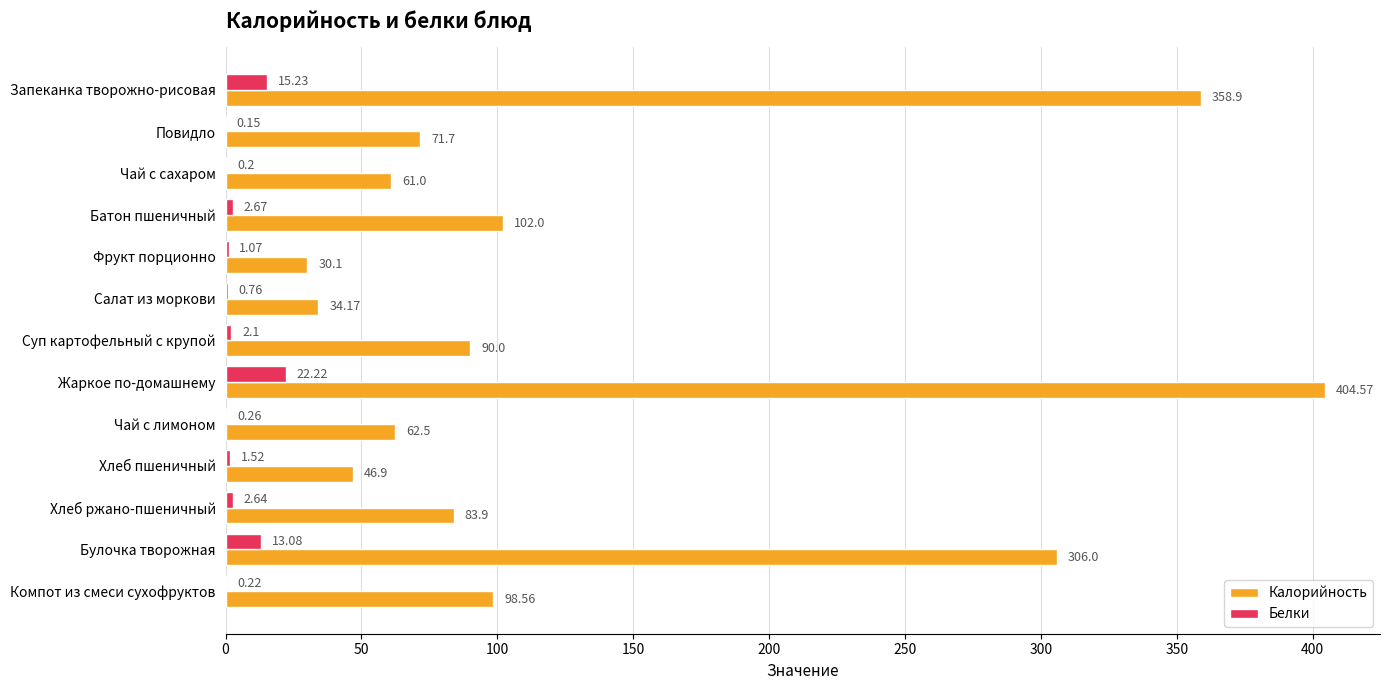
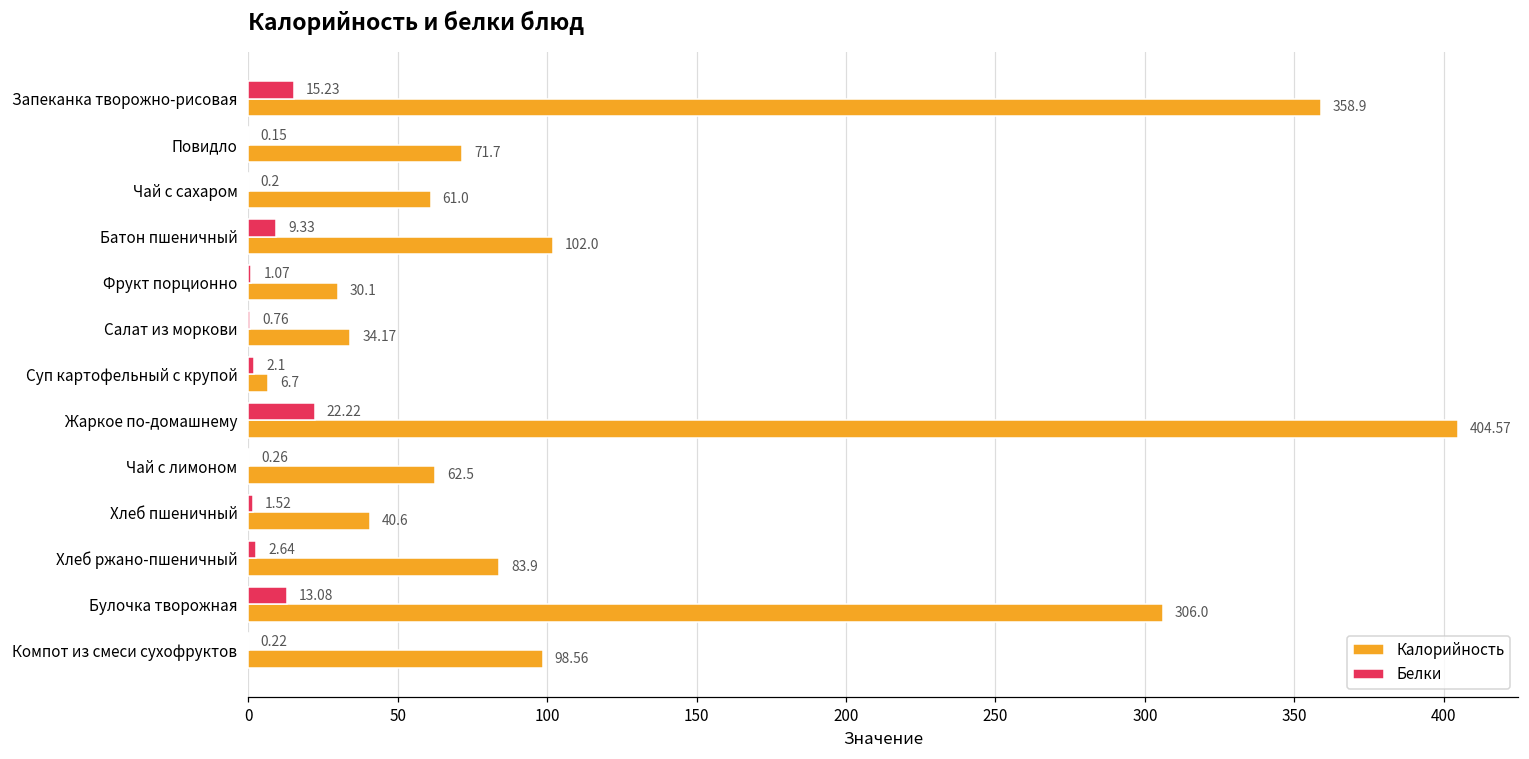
Белки, Батон пшеничный: 2.67 -> 9.33
Калорийность, Суп картофельный с крупой: 90.0 -> 6.7
Калорийность, Хлеб пшеничный: 46.9 -> 40.6
